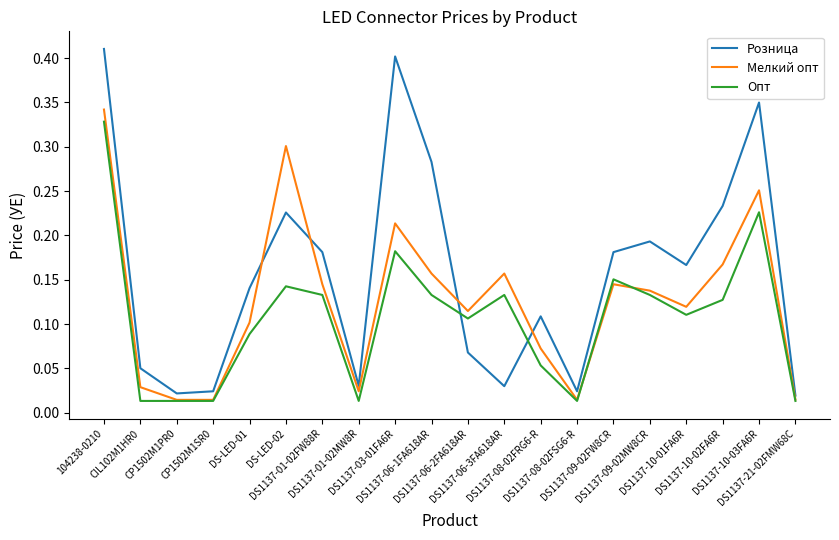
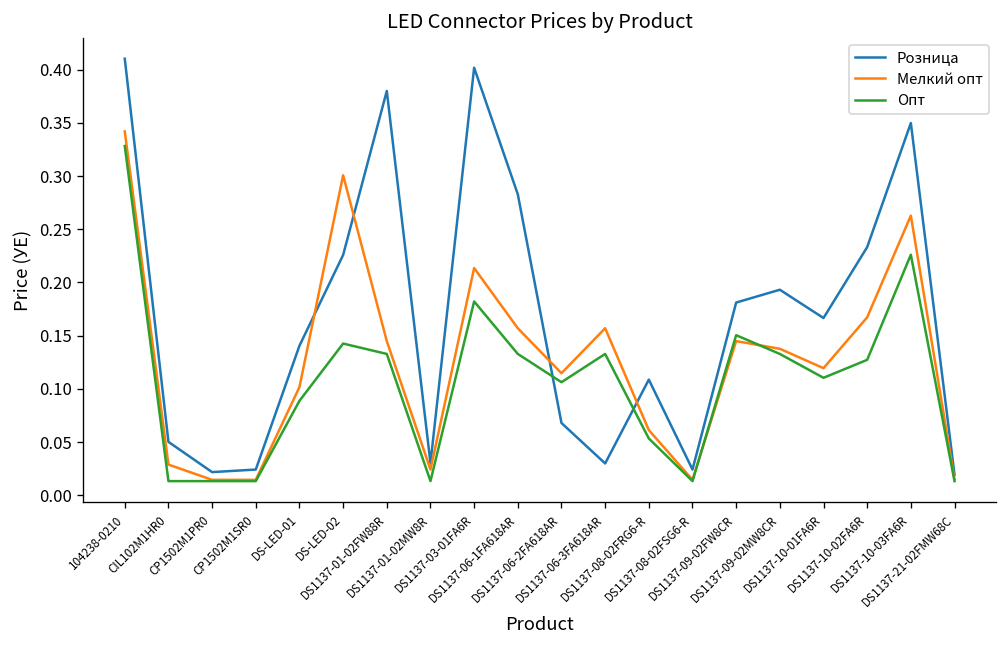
Розница, DS1137-01-02FW88R: 0.18 -> 0.38
Мелкий опт, DS1137-08-02FRG6-R: 0.07 -> 0.06
Мелкий опт, DS1137-10-03FA6R: 0.25 -> 0.26
